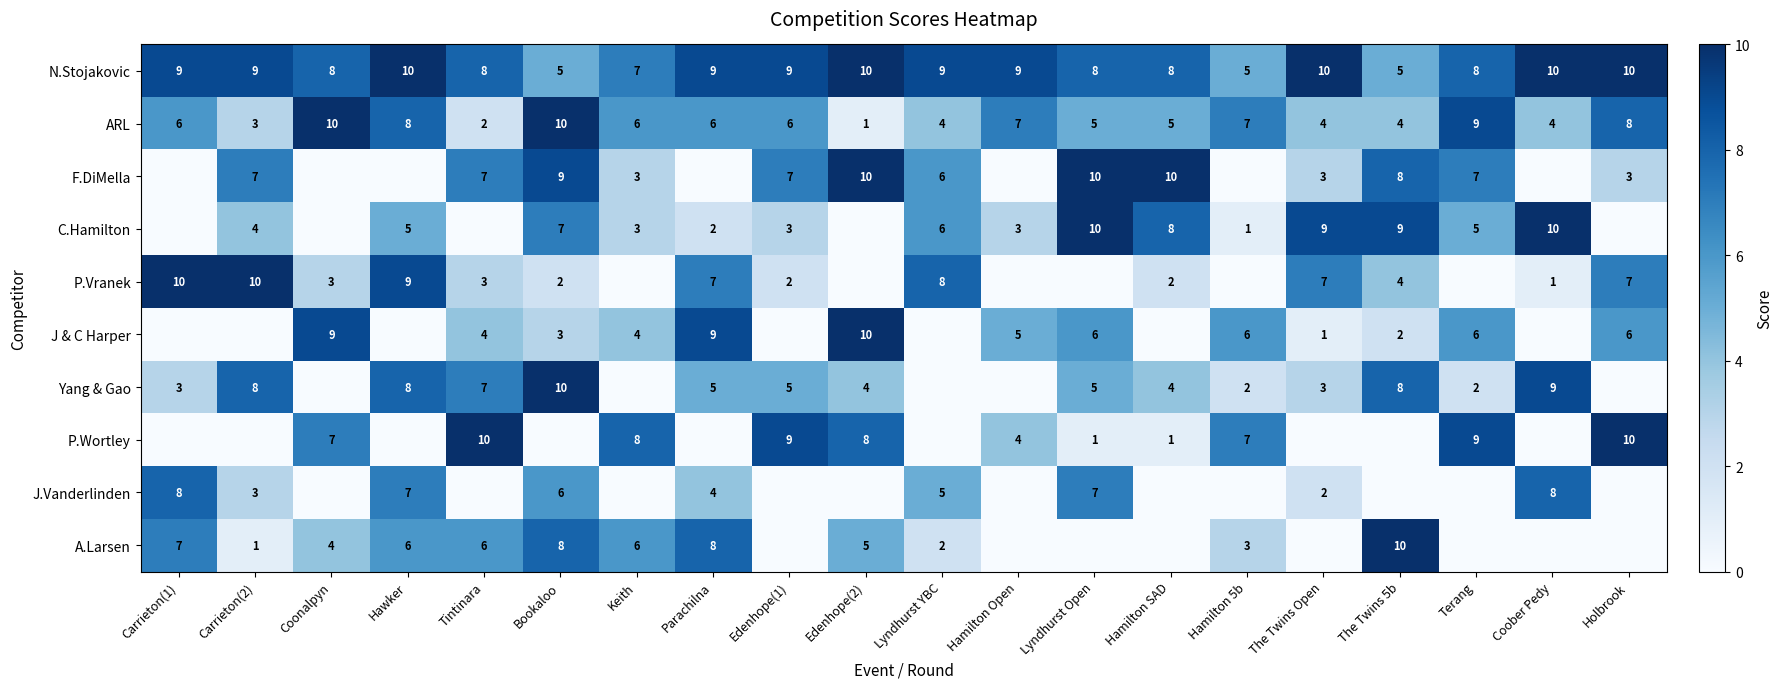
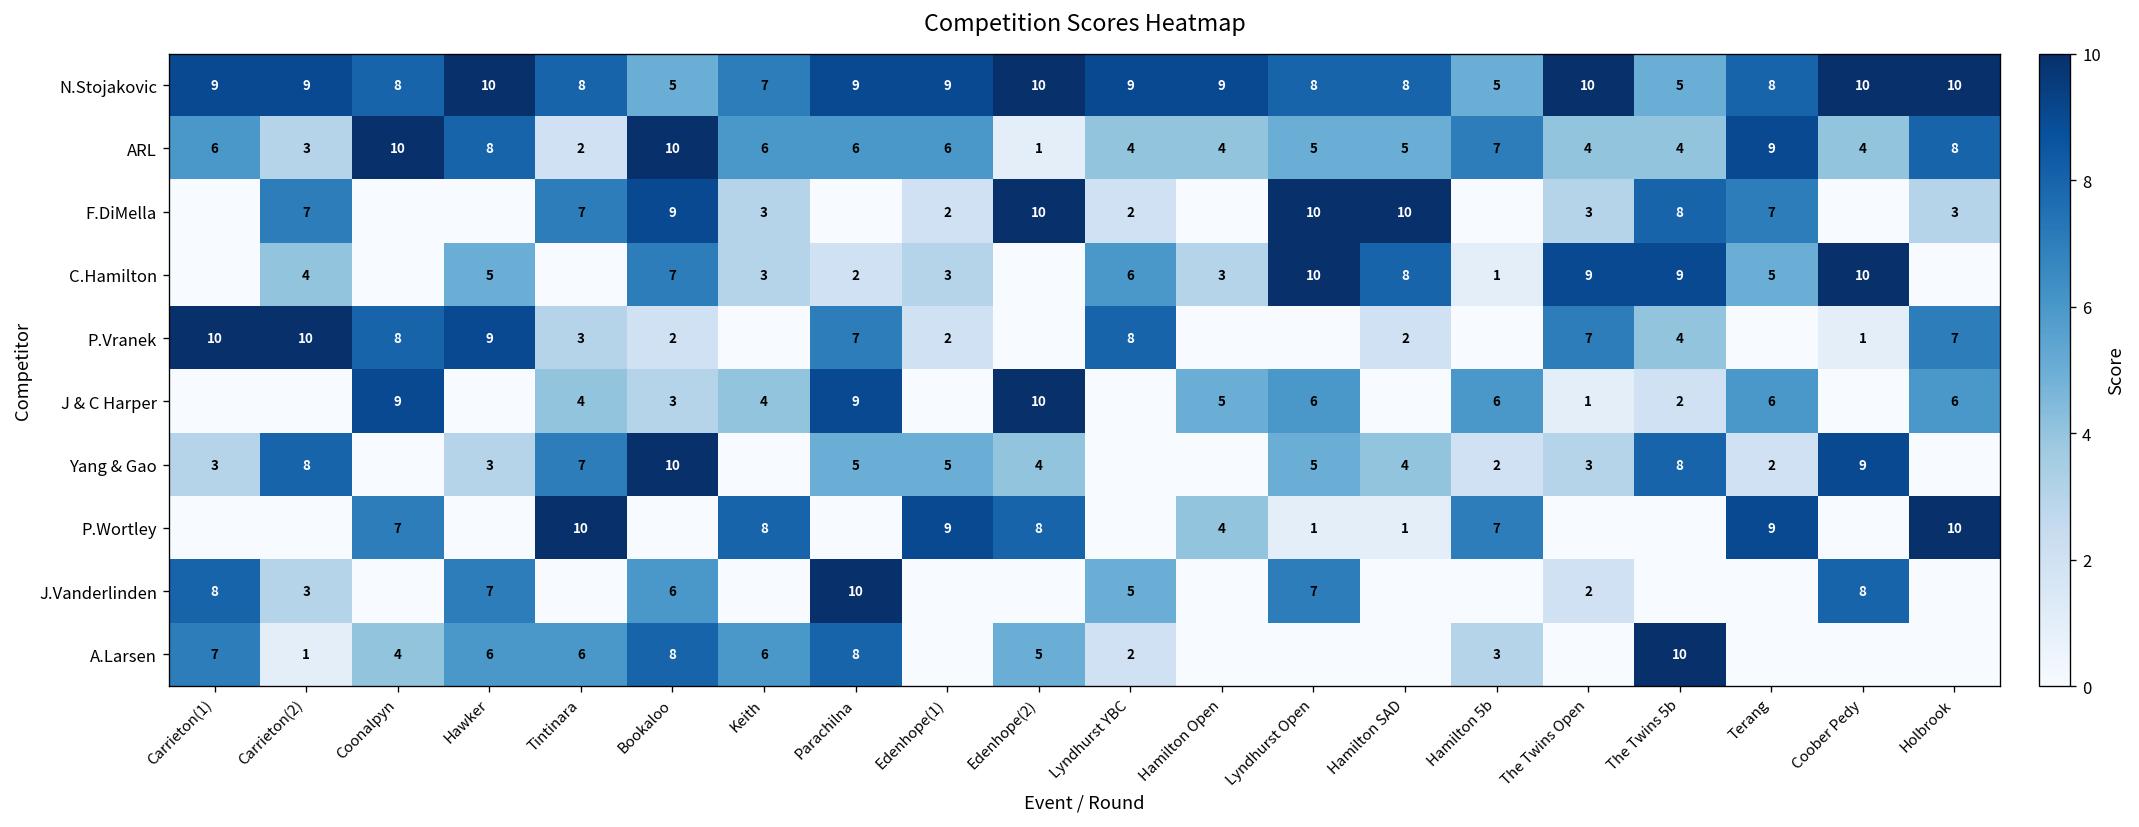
ARL, Hamilton Open: 7 -> 4
F.DiMella, Edenhope(1): 7 -> 2
F.DiMella, Lyndhurst YBC: 6 -> 2
P.Vranek, Coonalpyn: 3 -> 8
Yang & Gao, Hawker: 8 -> 3
J.Vanderlinden, Parachilna: 4 -> 10
